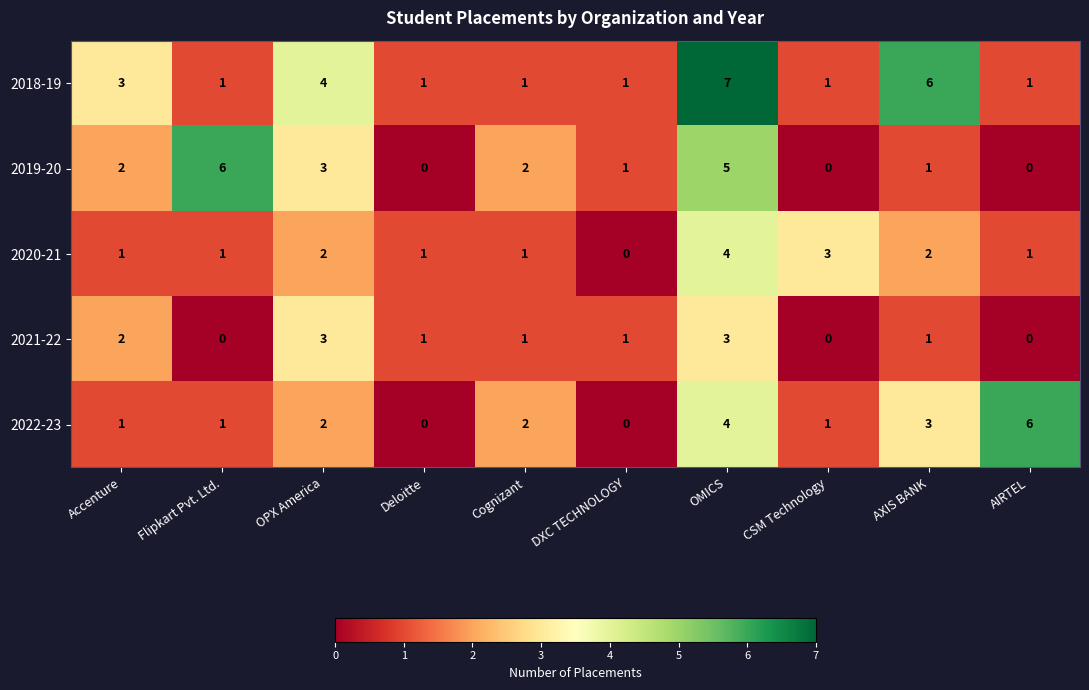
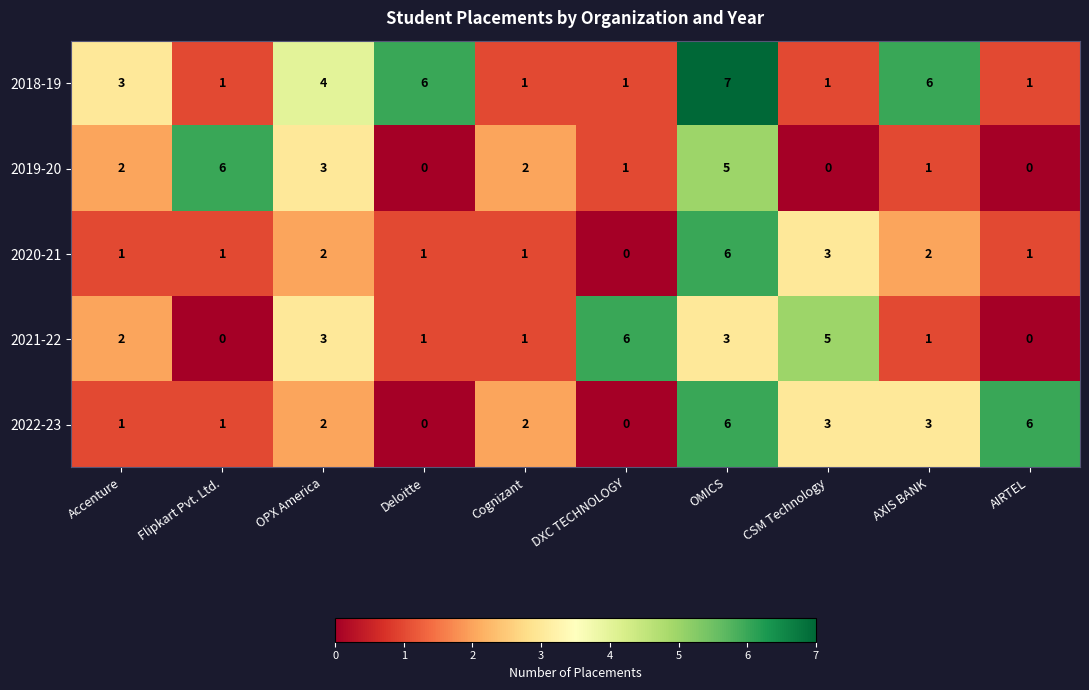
2018-19, Deloitte: 1 -> 6
2020-21, OMICS: 4 -> 6
2021-22, DXC TECHNOLOGY: 1 -> 6
2021-22, CSM Technology: 0 -> 5
2022-23, OMICS: 4 -> 6
2022-23, CSM Technology: 1 -> 3
